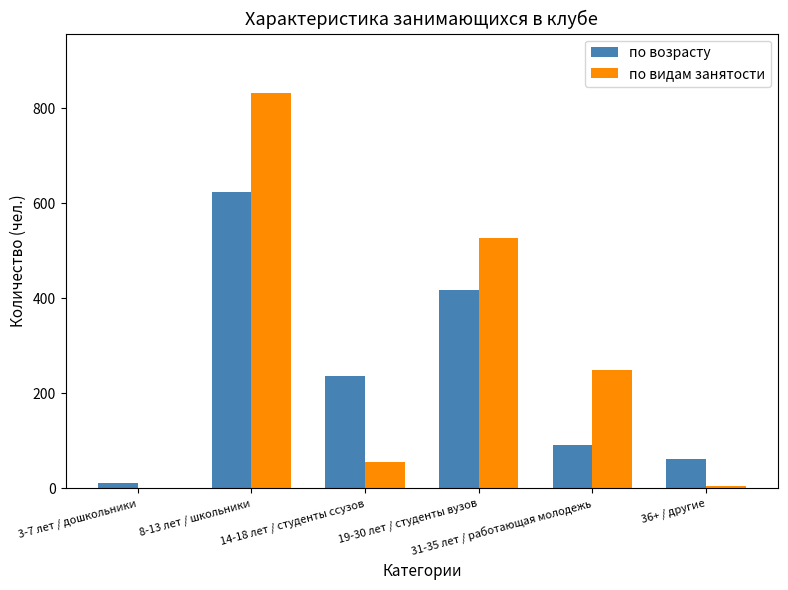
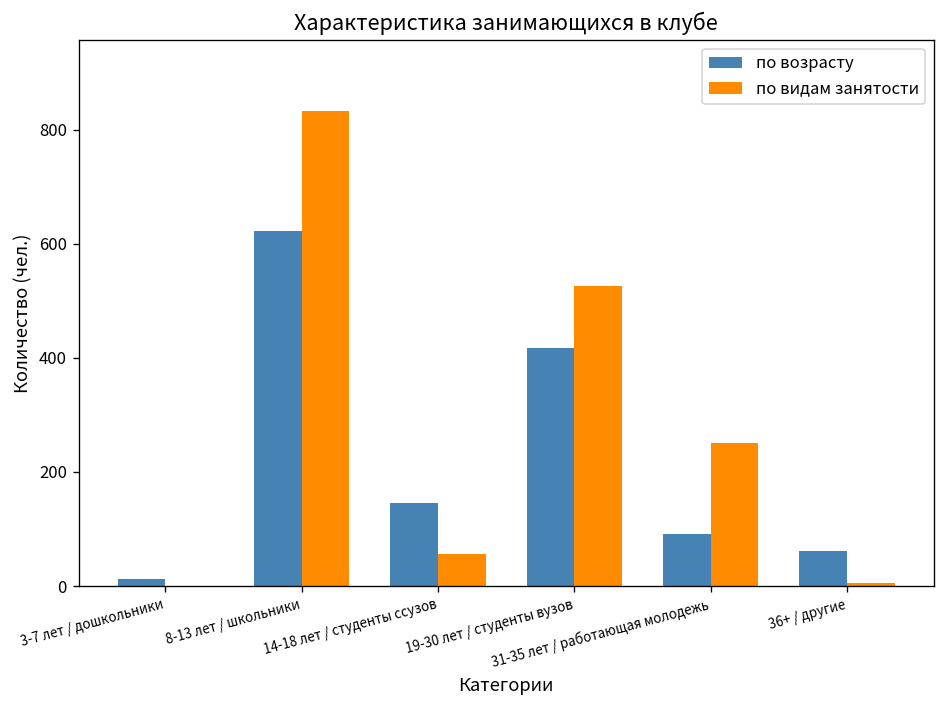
по возрасту, 14-18 лет / студенты ссузов: 240 -> 150
